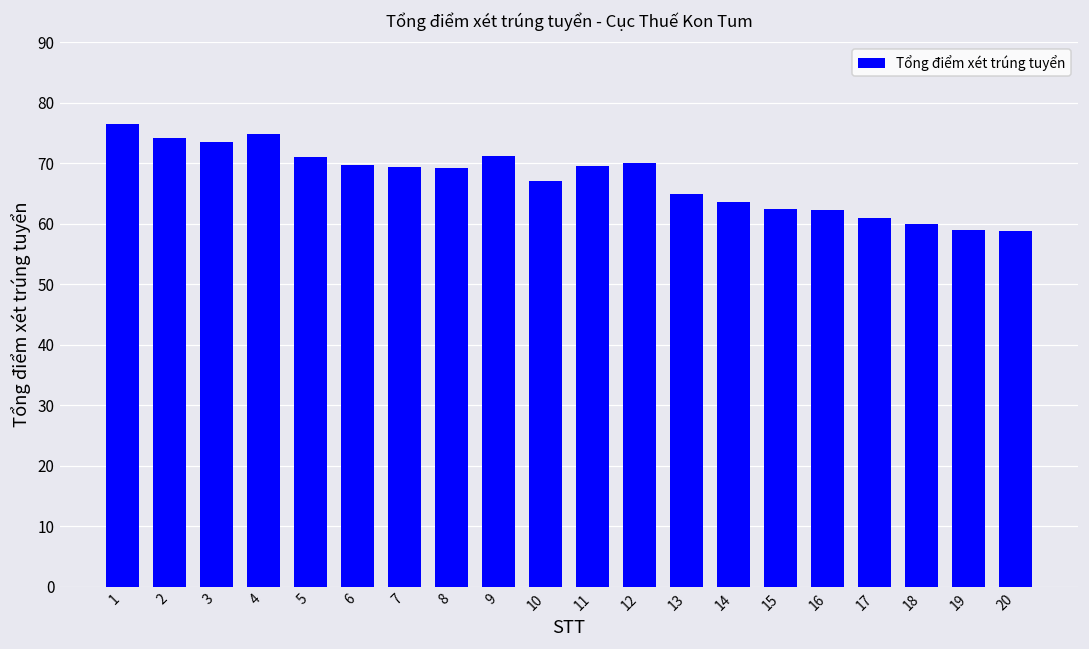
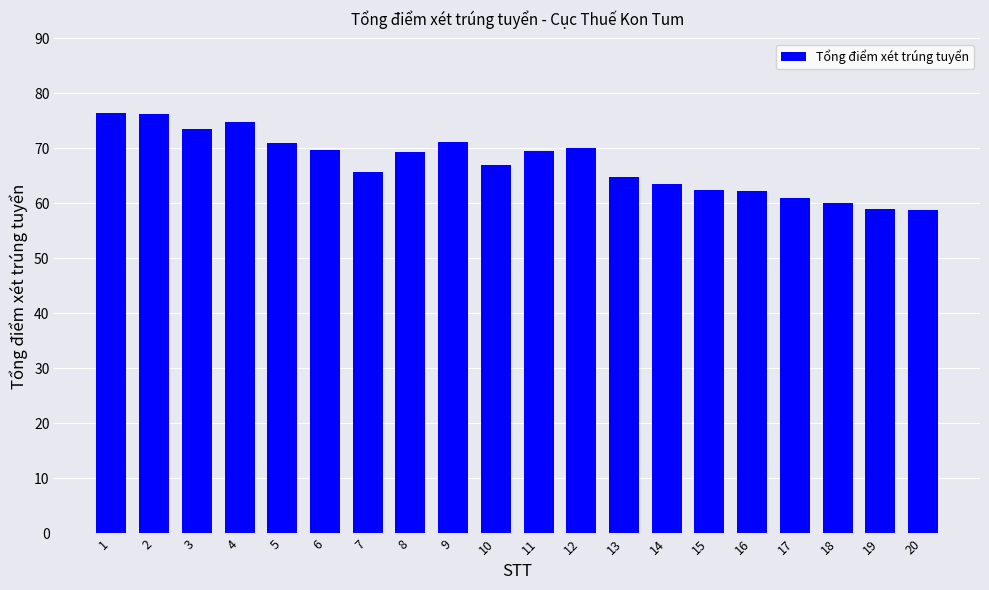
2: 74 -> 76
7: 69 -> 66
